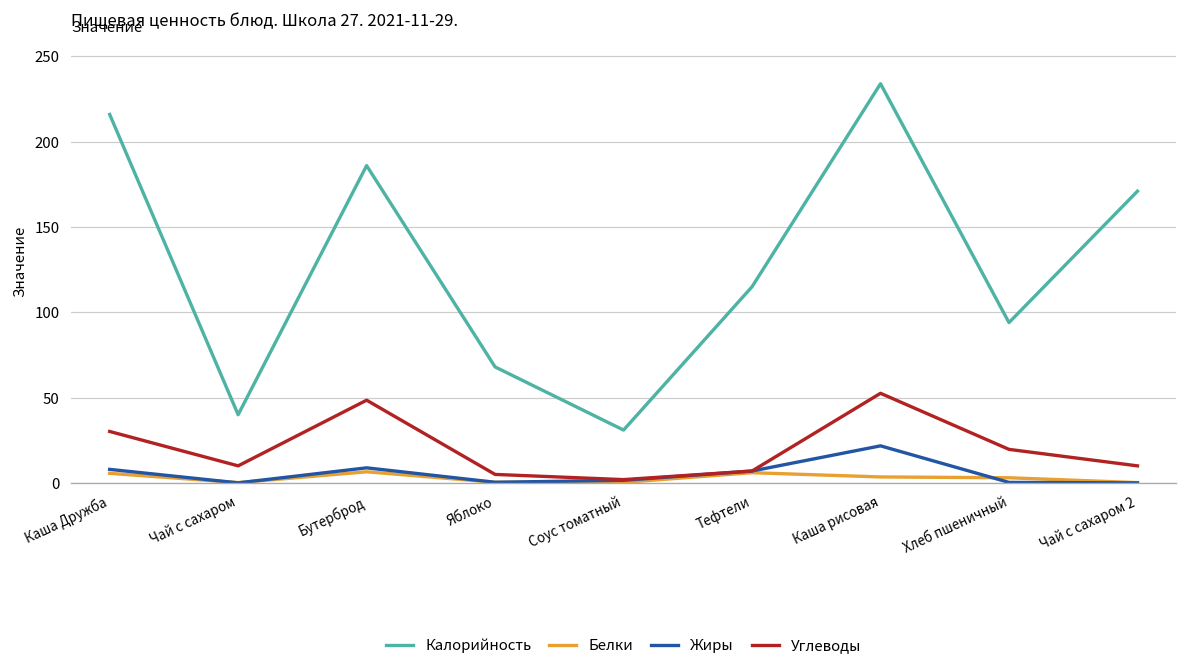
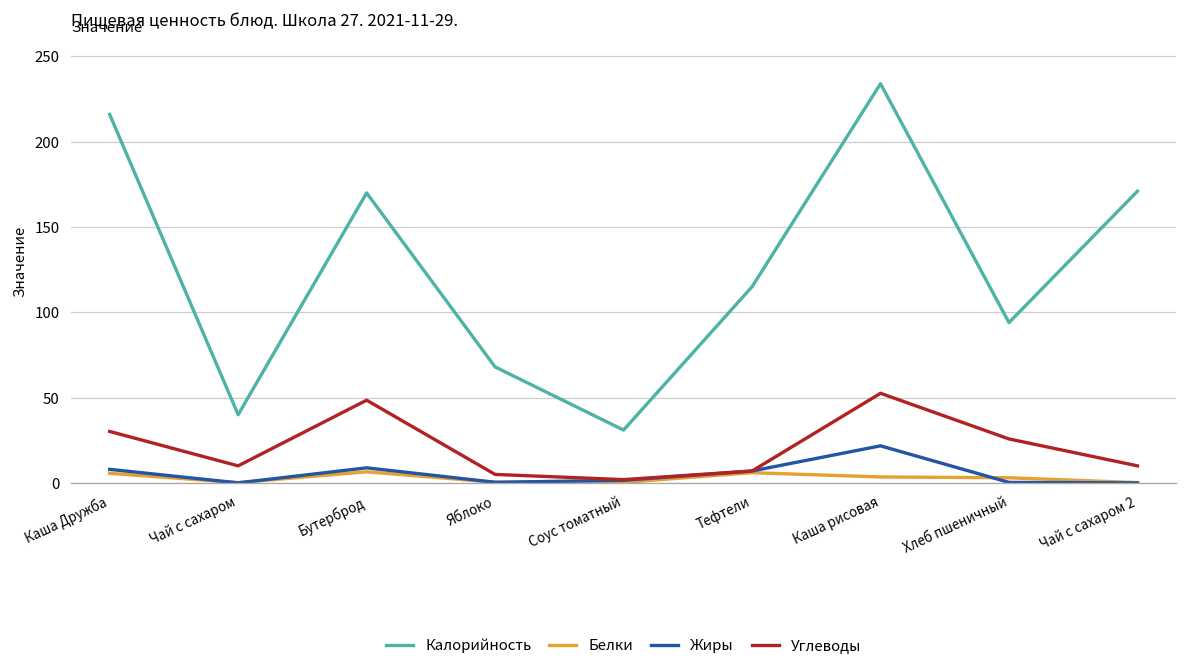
Калорийность, Бутерброд: 186 -> 170
Углеводы, Хлеб пшеничный: 20 -> 26
